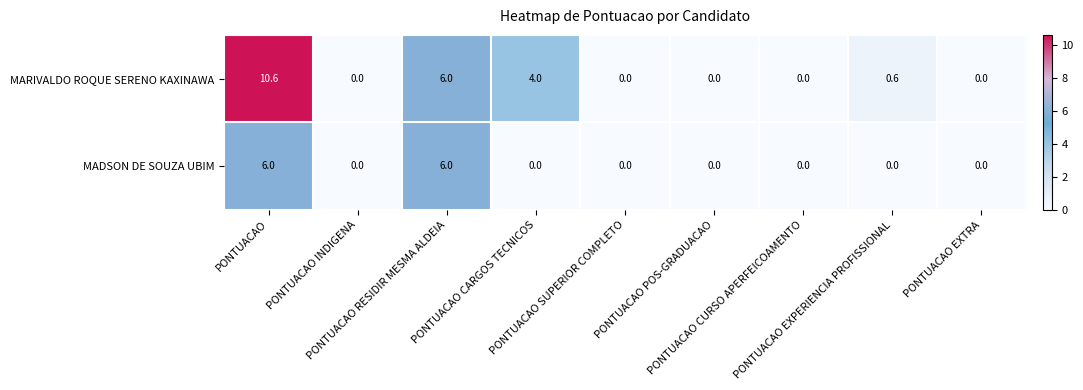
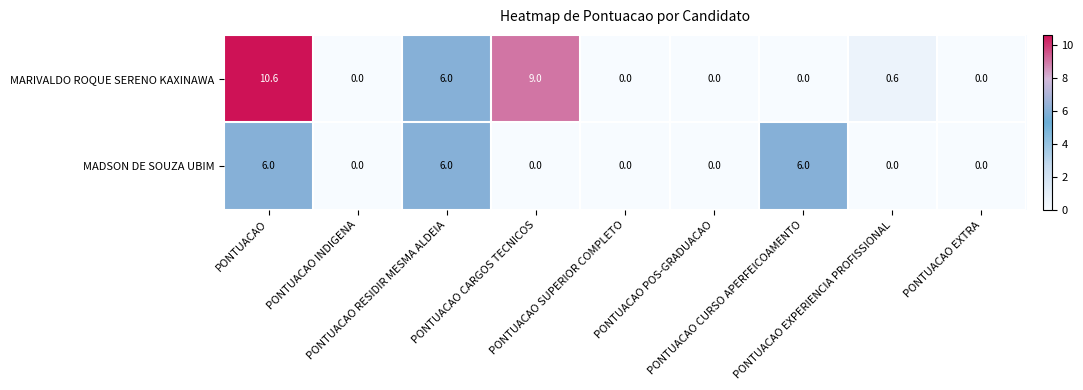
MARIVALDO ROQUE SERENO KAXINAWA, PONTUACAO CARGOS TECNICOS: 4.0 -> 9.0
MADSON DE SOUZA UBIM, PONTUACAO CURSO APERFEICOAMENTO: 0.0 -> 6.0
